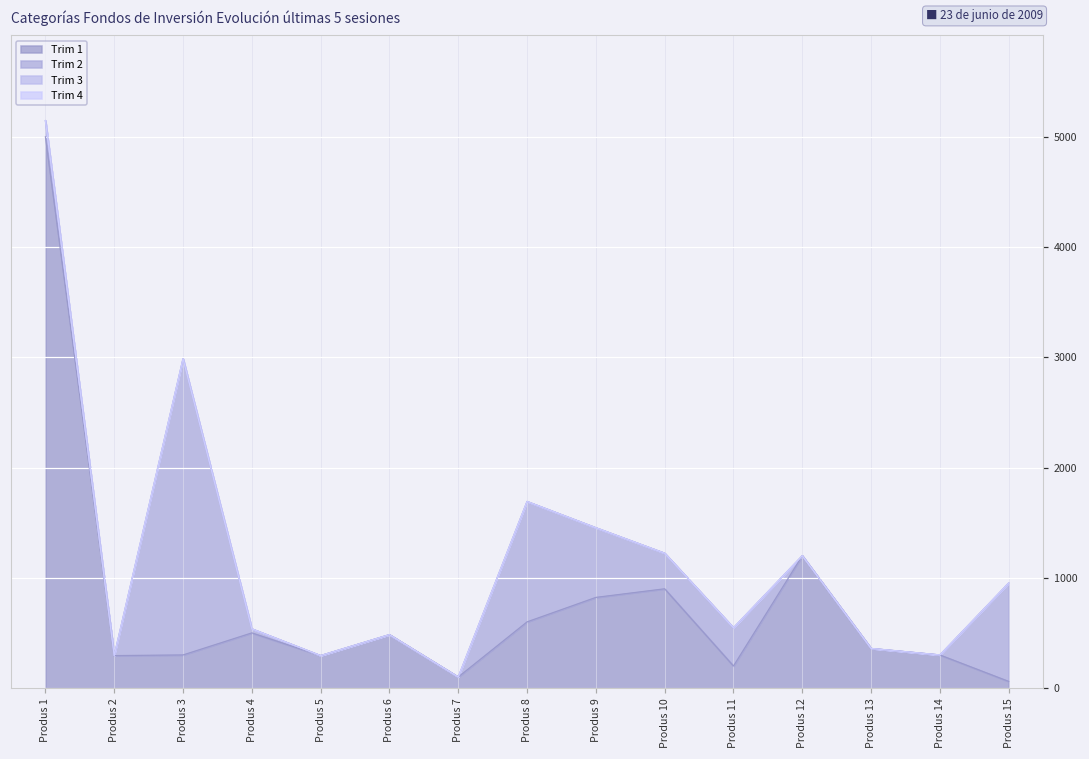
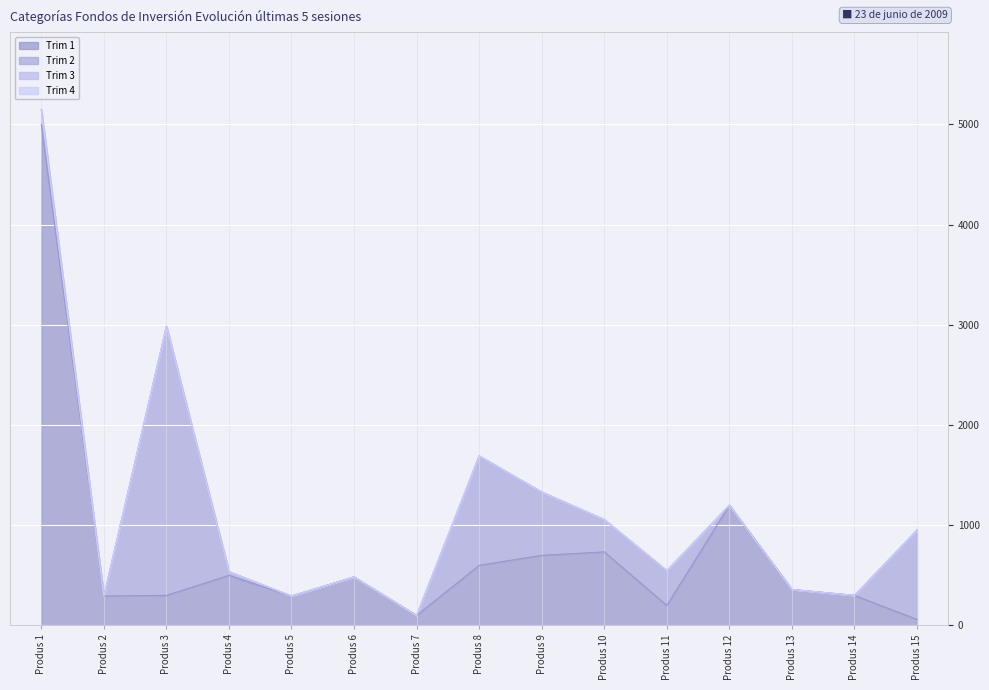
Trim 1, Produs 9: 820 -> 700
Trim 1, Produs 10: 900 -> 730
